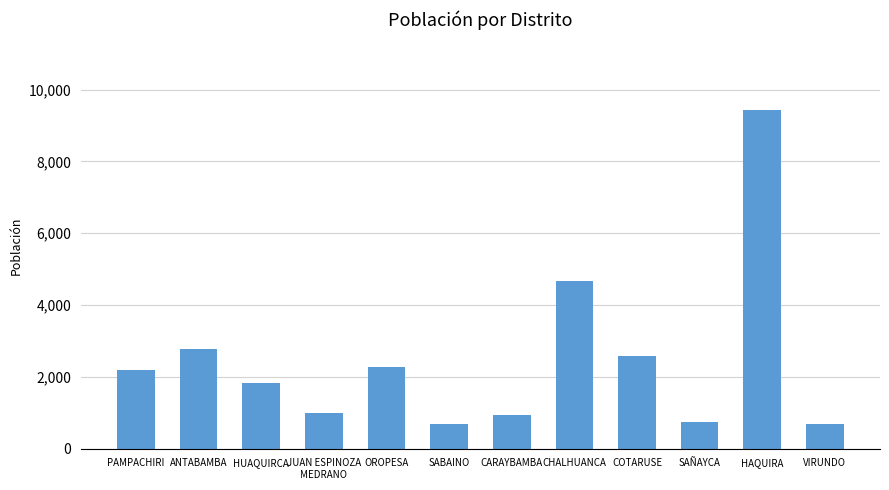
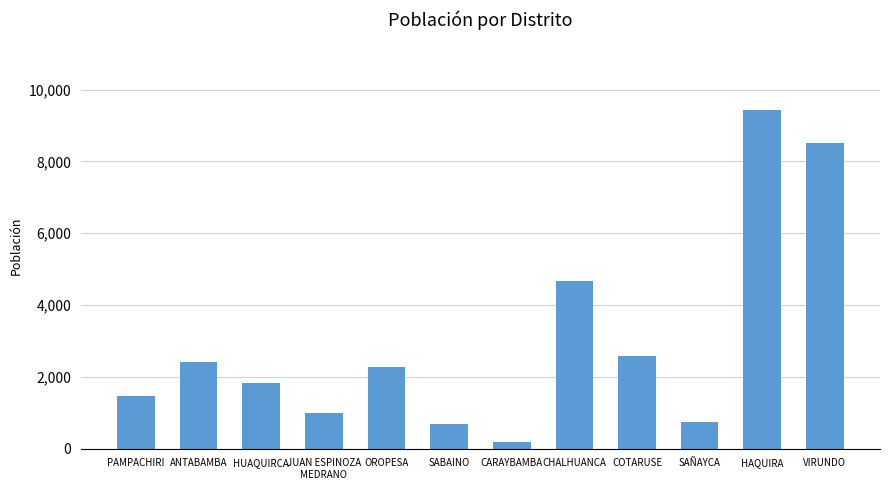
PAMPACHIRI: 2,200 -> 1,500
ANTABAMBA: 2,800 -> 2,400
CARAYBAMBA: 900 -> 200
VIRUNDO: 700 -> 8,500
